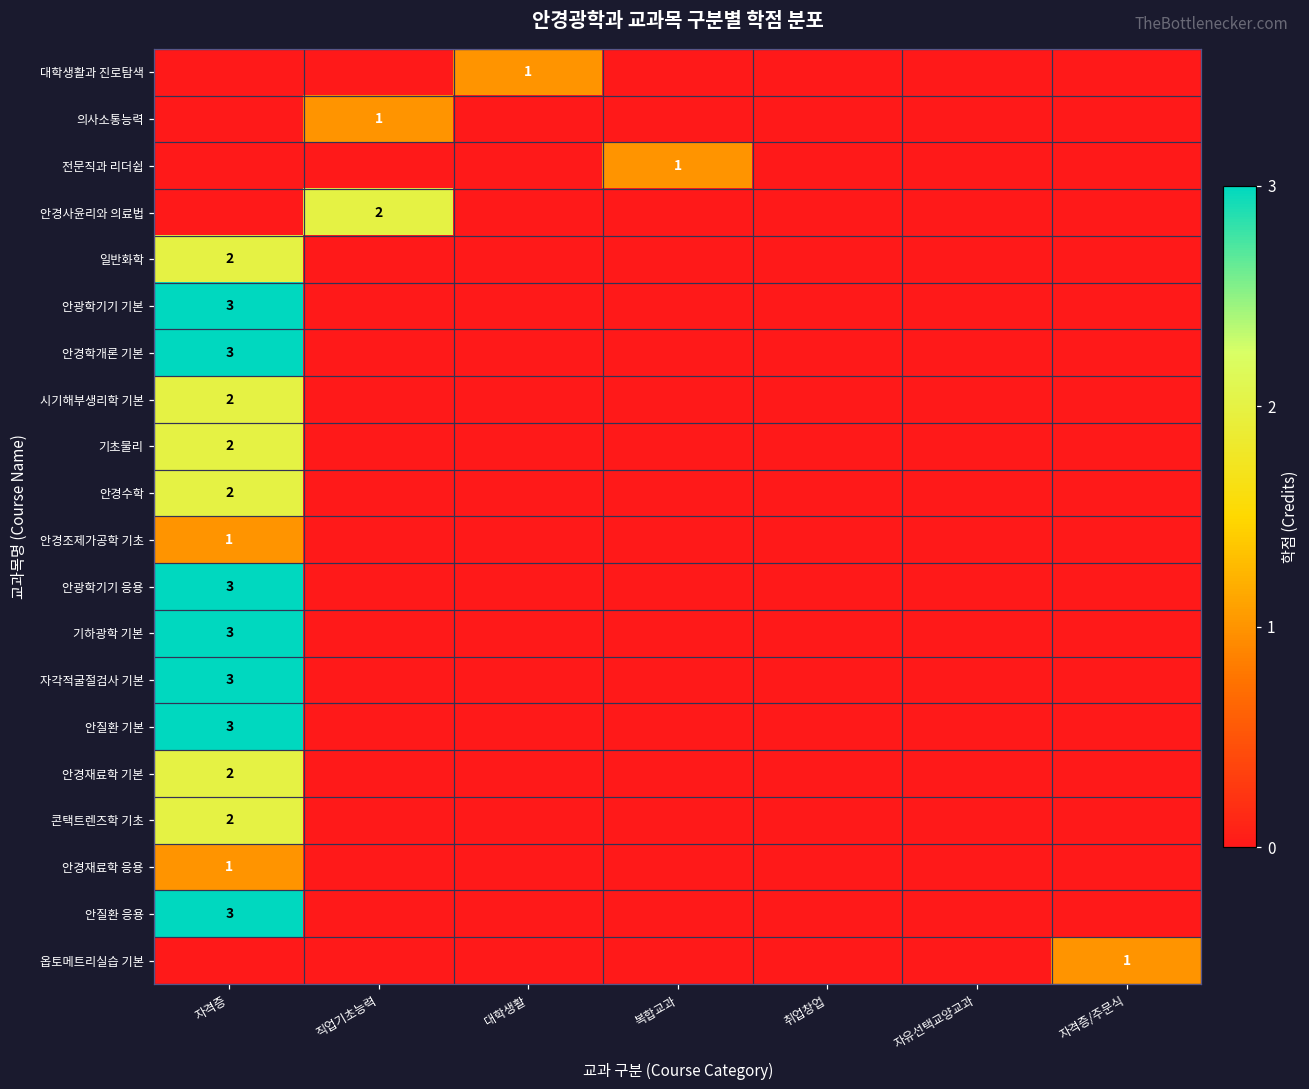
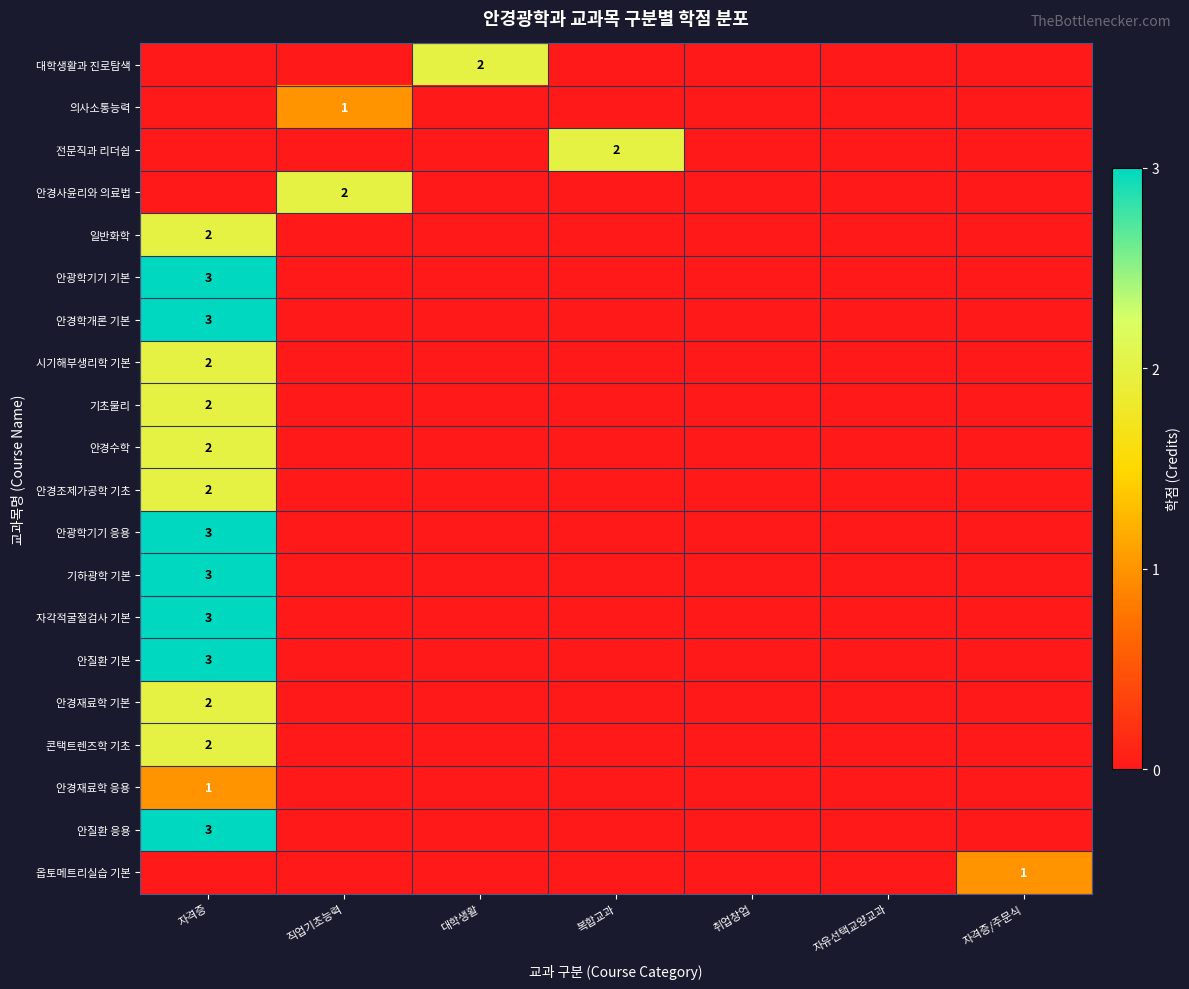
대학생활과 진로탐색, 대학생활: 1 -> 2
전문직과 리더쉽, 복합교과: 1 -> 2
안경조제가공학 기초, 자격증: 1 -> 2
